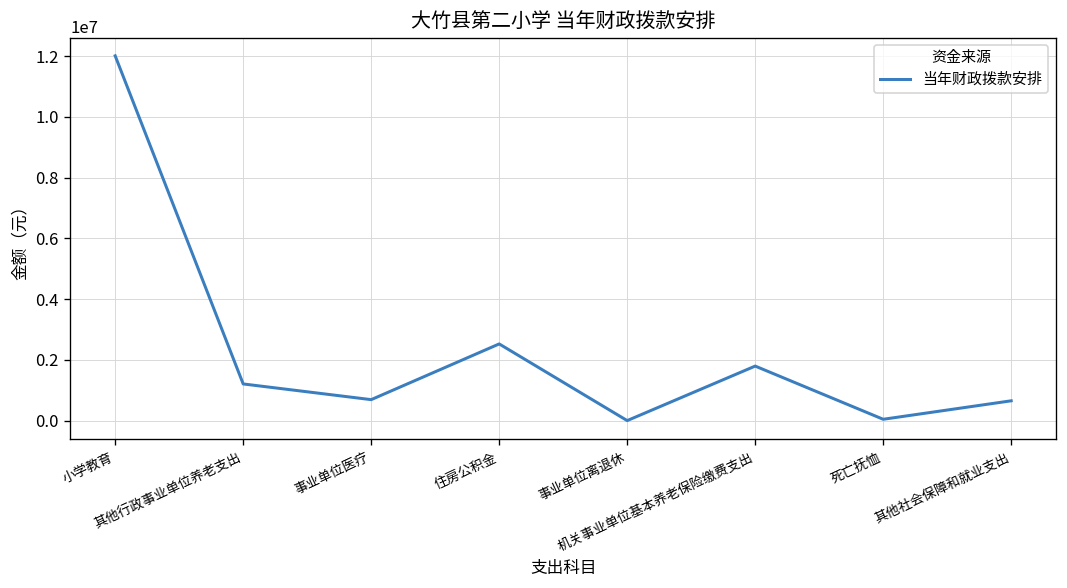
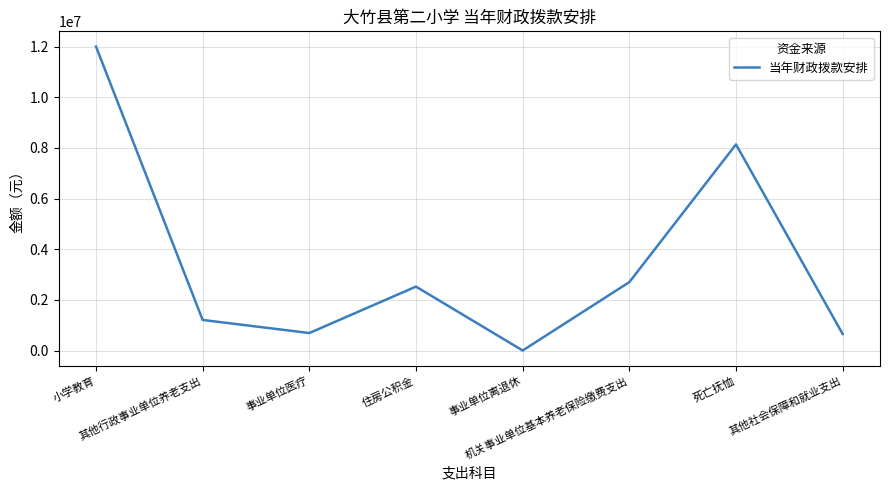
机关事业单位基本养老保险缴费支出: 1800000 -> 2700000
死亡抚恤: 0 -> 8100000
